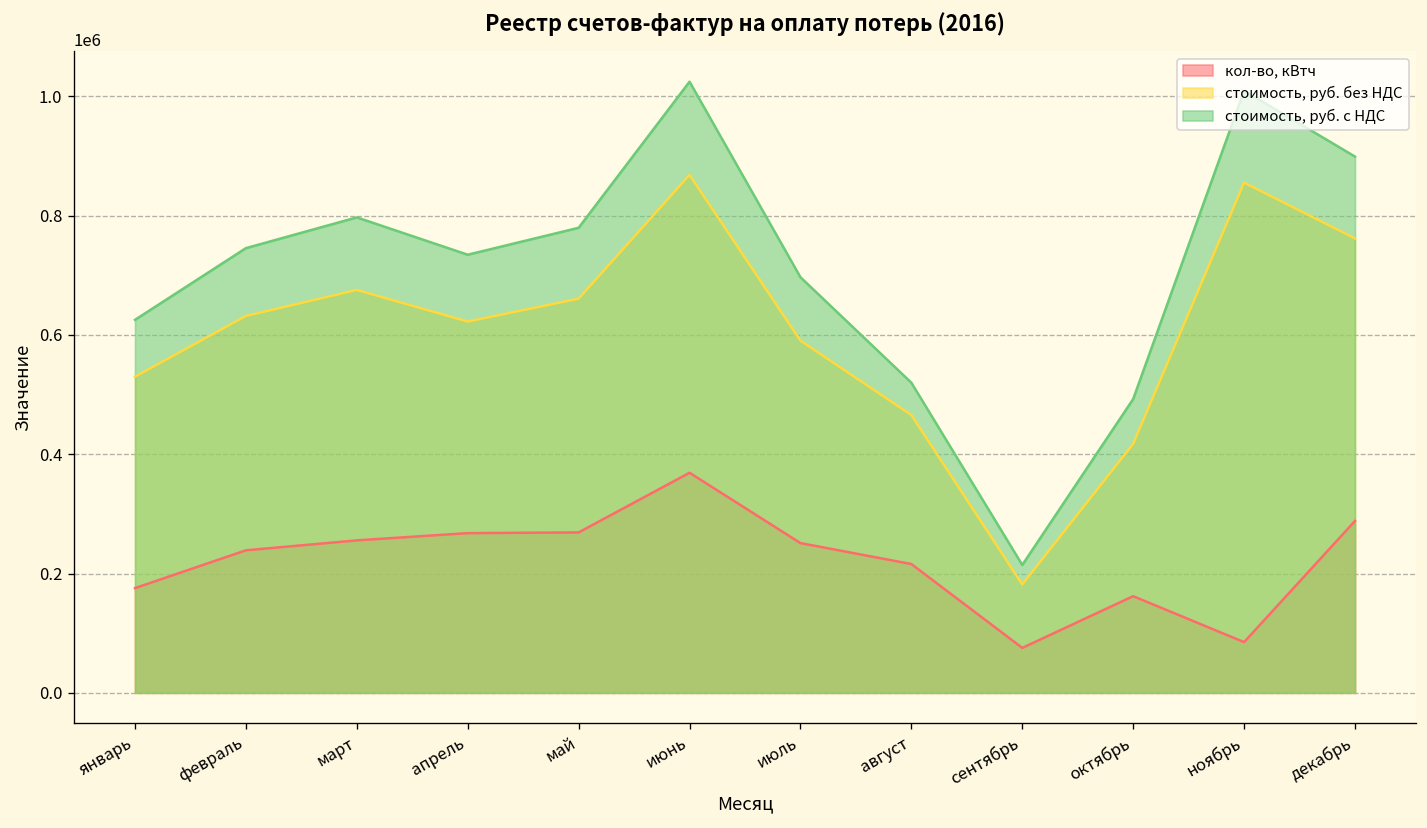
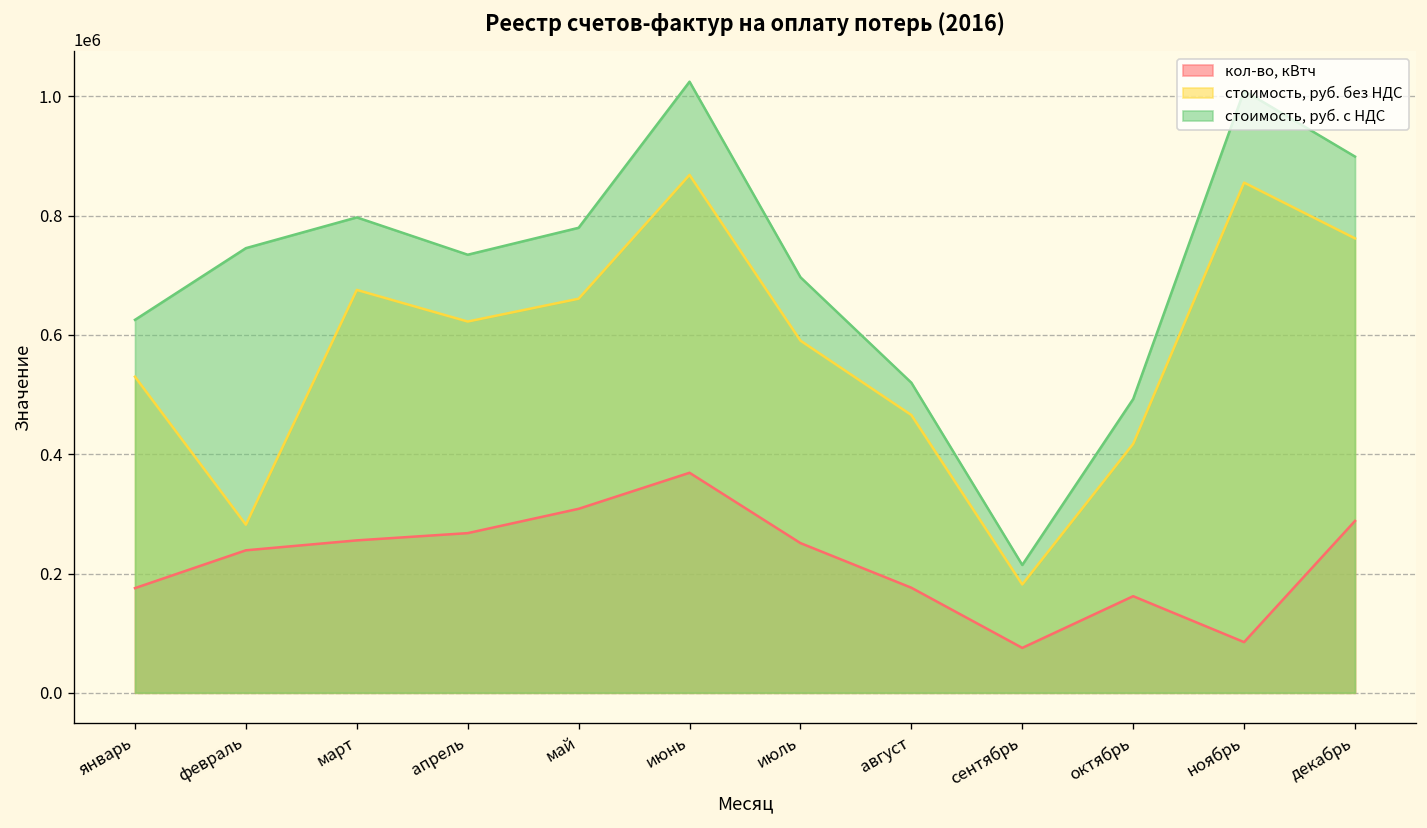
стоимость, руб. без НДС, февраль: 630000 -> 280000
кол-во, кВтч, май: 270000 -> 310000
кол-во, кВтч, август: 220000 -> 180000
